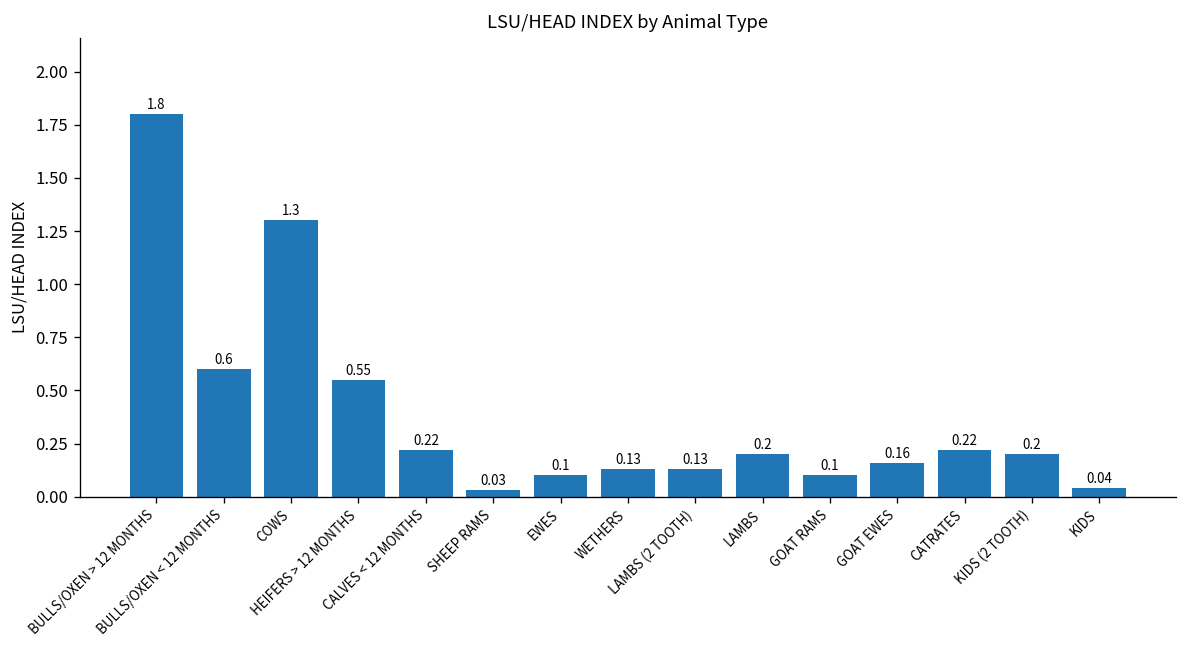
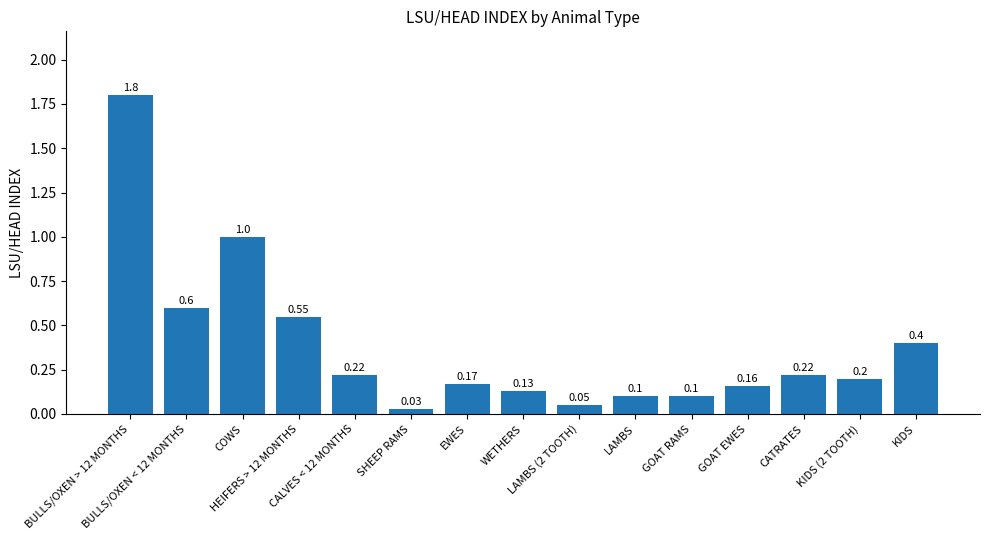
COWS: 1.3 -> 1.0
EWES: 0.1 -> 0.17
LAMBS (2 TOOTH): 0.13 -> 0.05
LAMBS: 0.2 -> 0.1
KIDS: 0.04 -> 0.4
